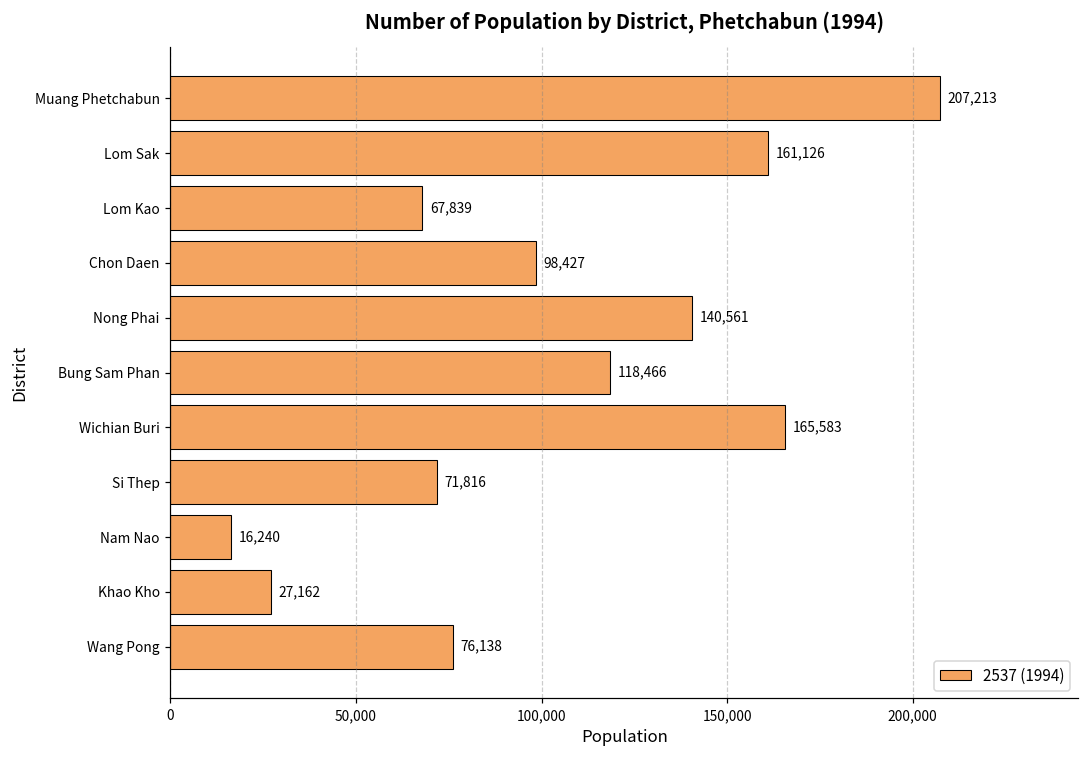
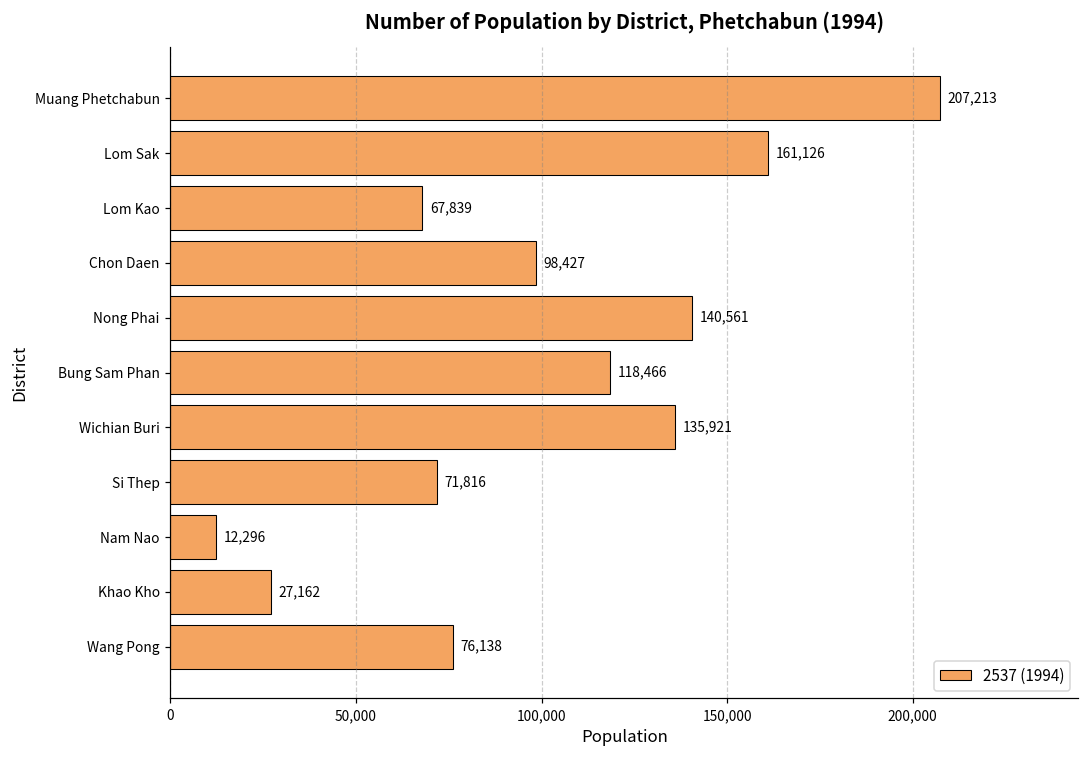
Wichian Buri: 165,583 -> 135,921
Nam Nao: 16,240 -> 12,296
